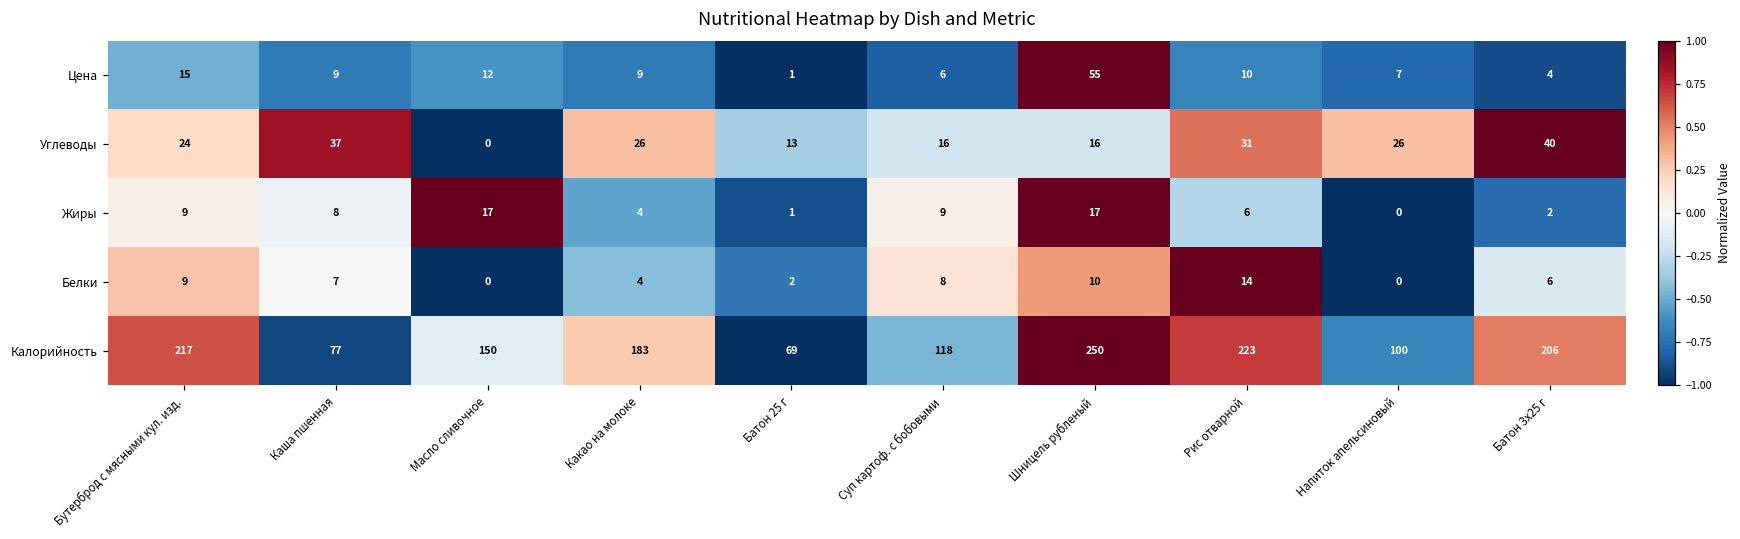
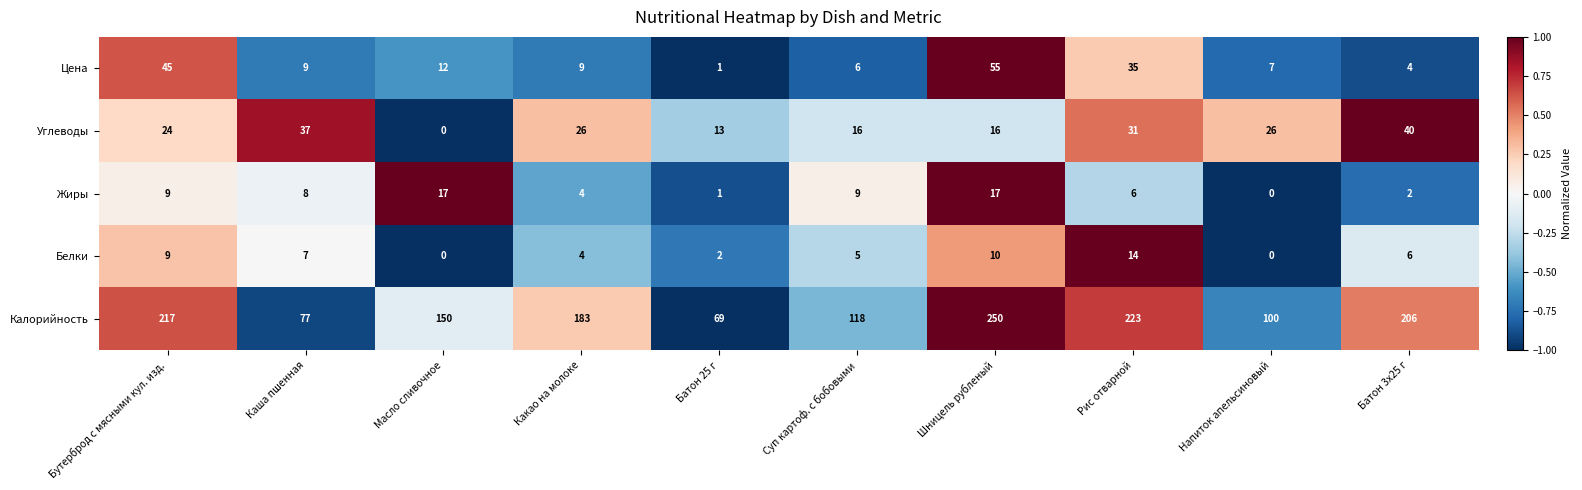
Цена, Бутерброд с мясными кул. изд.: 15 -> 45
Цена, Рис отварной: 10 -> 35
Белки, Суп картоф. с бобовыми: 8 -> 5
